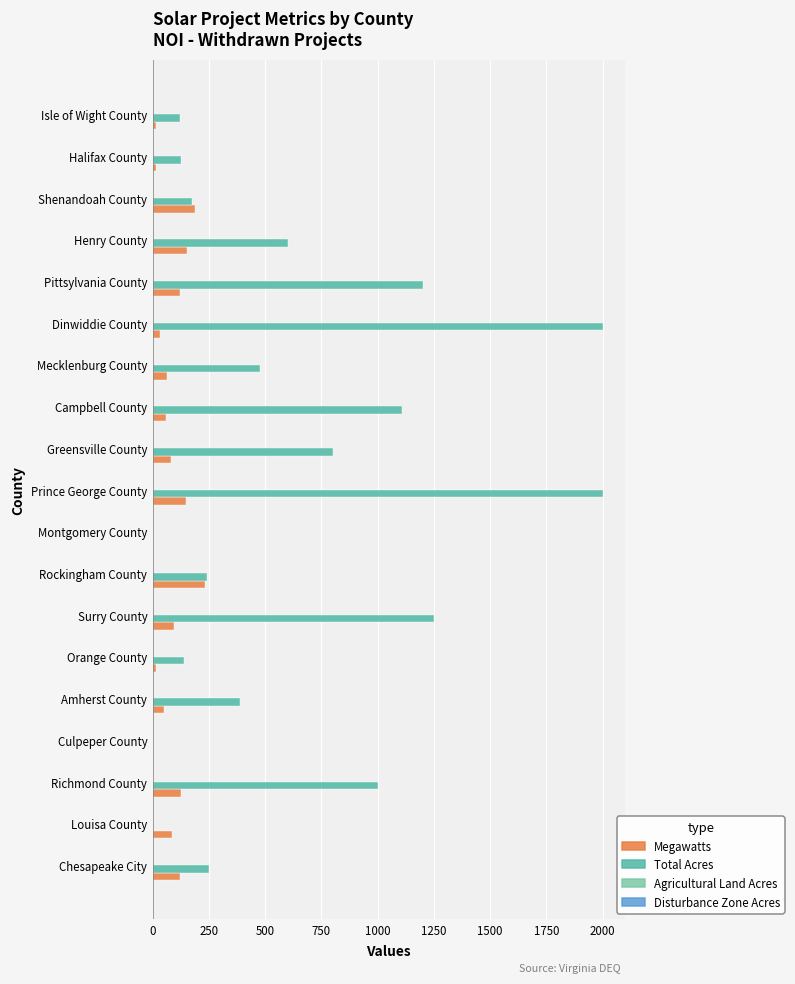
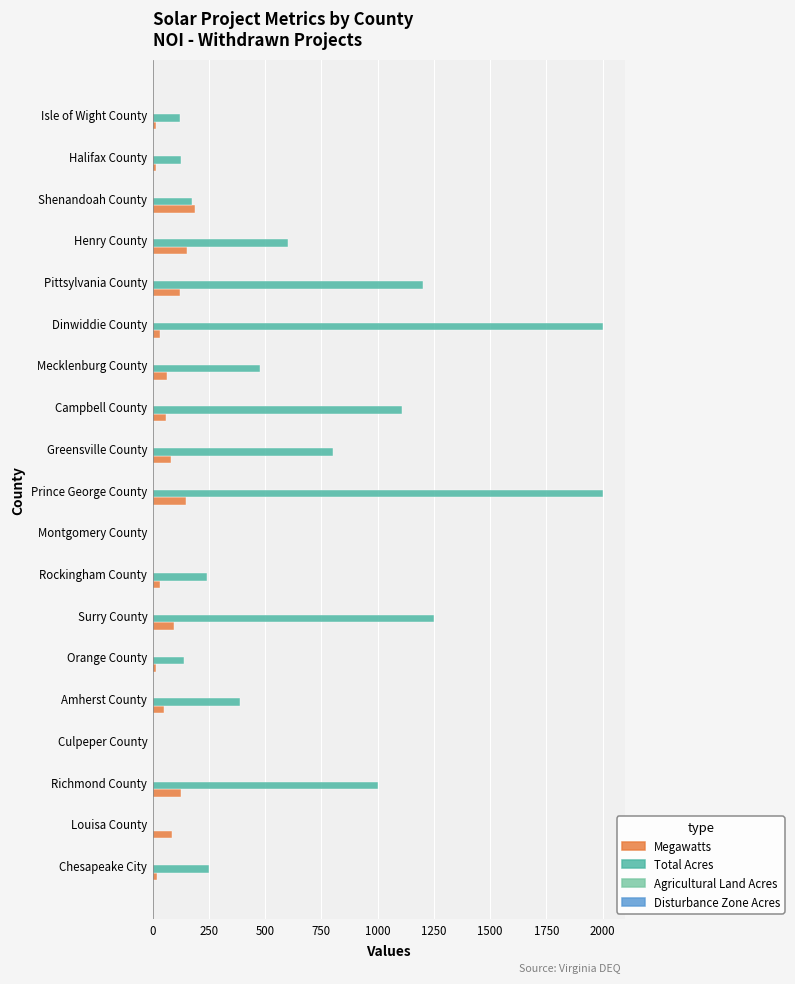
Megawatts, Rockingham County: 230 -> 30
Megawatts, Chesapeake City: 120 -> 20
